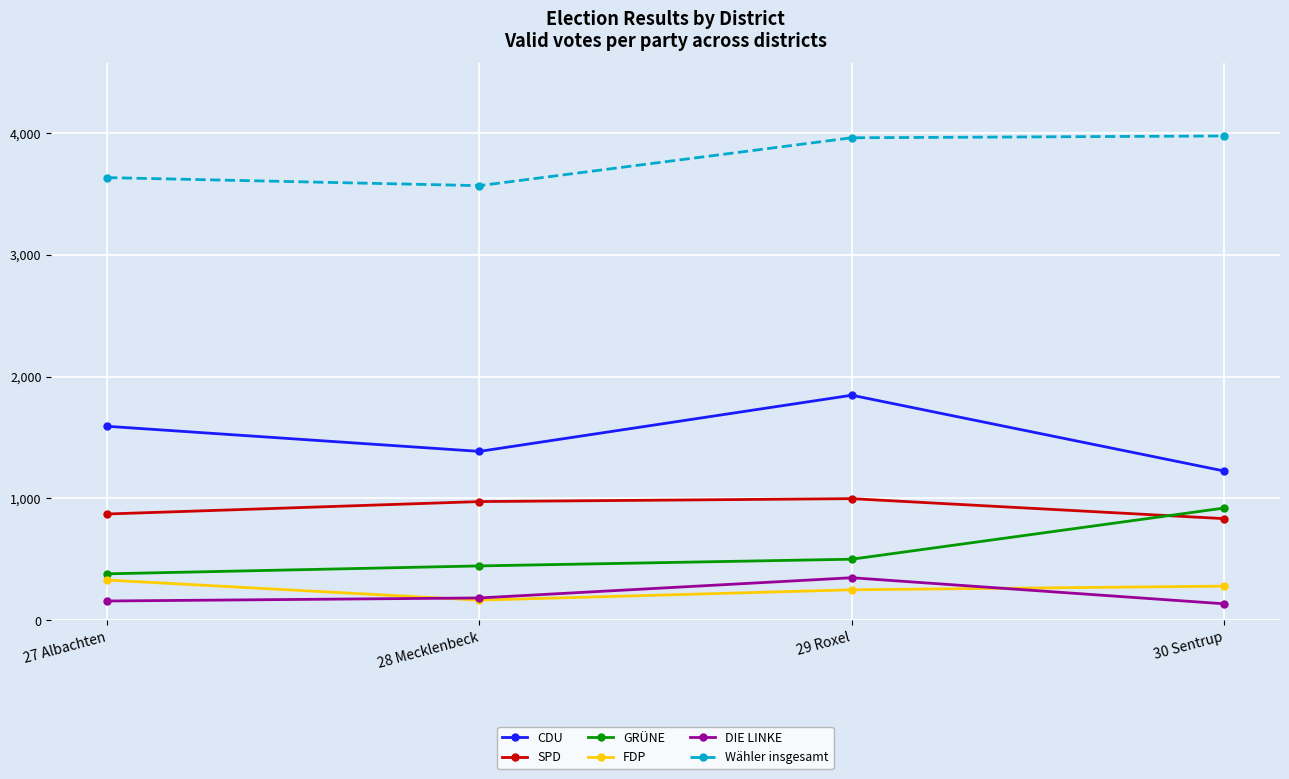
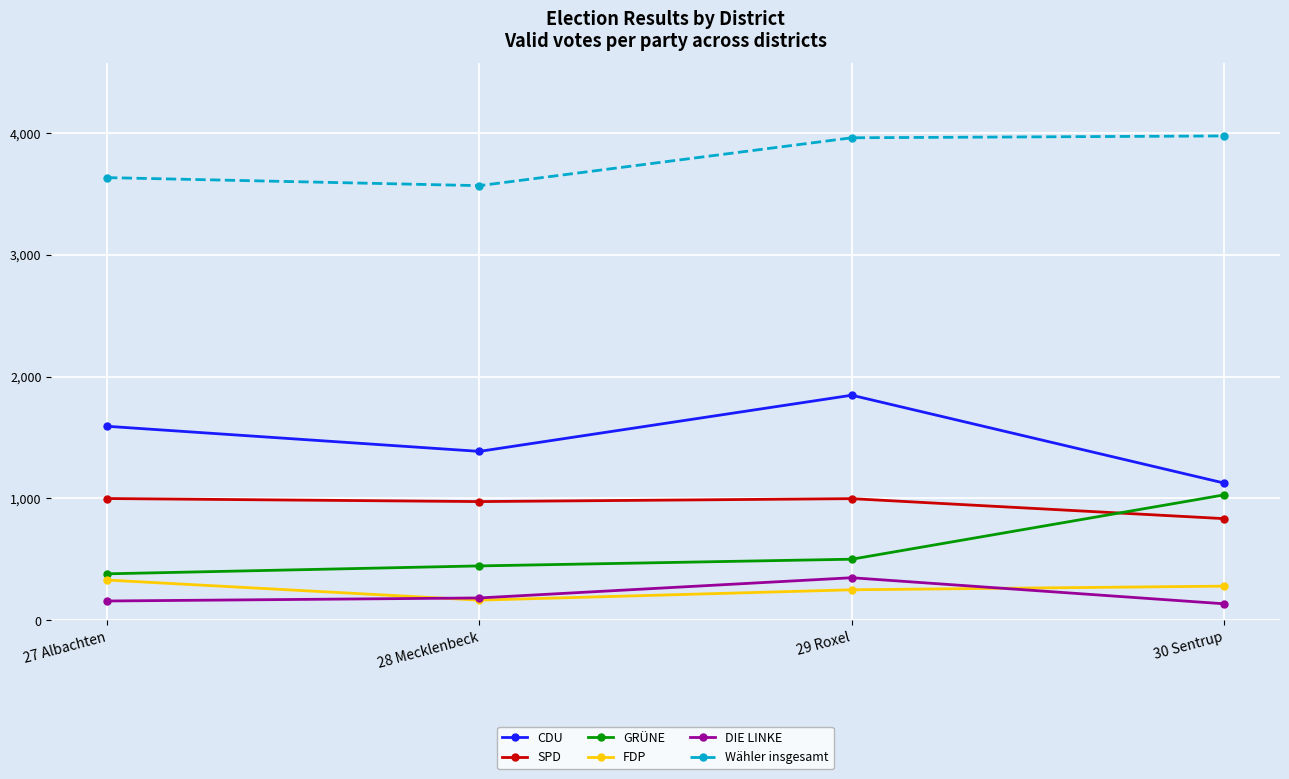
SPD, 27 Albachten: 870 -> 1,000
CDU, 30 Sentrup: 1,230 -> 1,130
GRÜNE, 30 Sentrup: 920 -> 1,030
